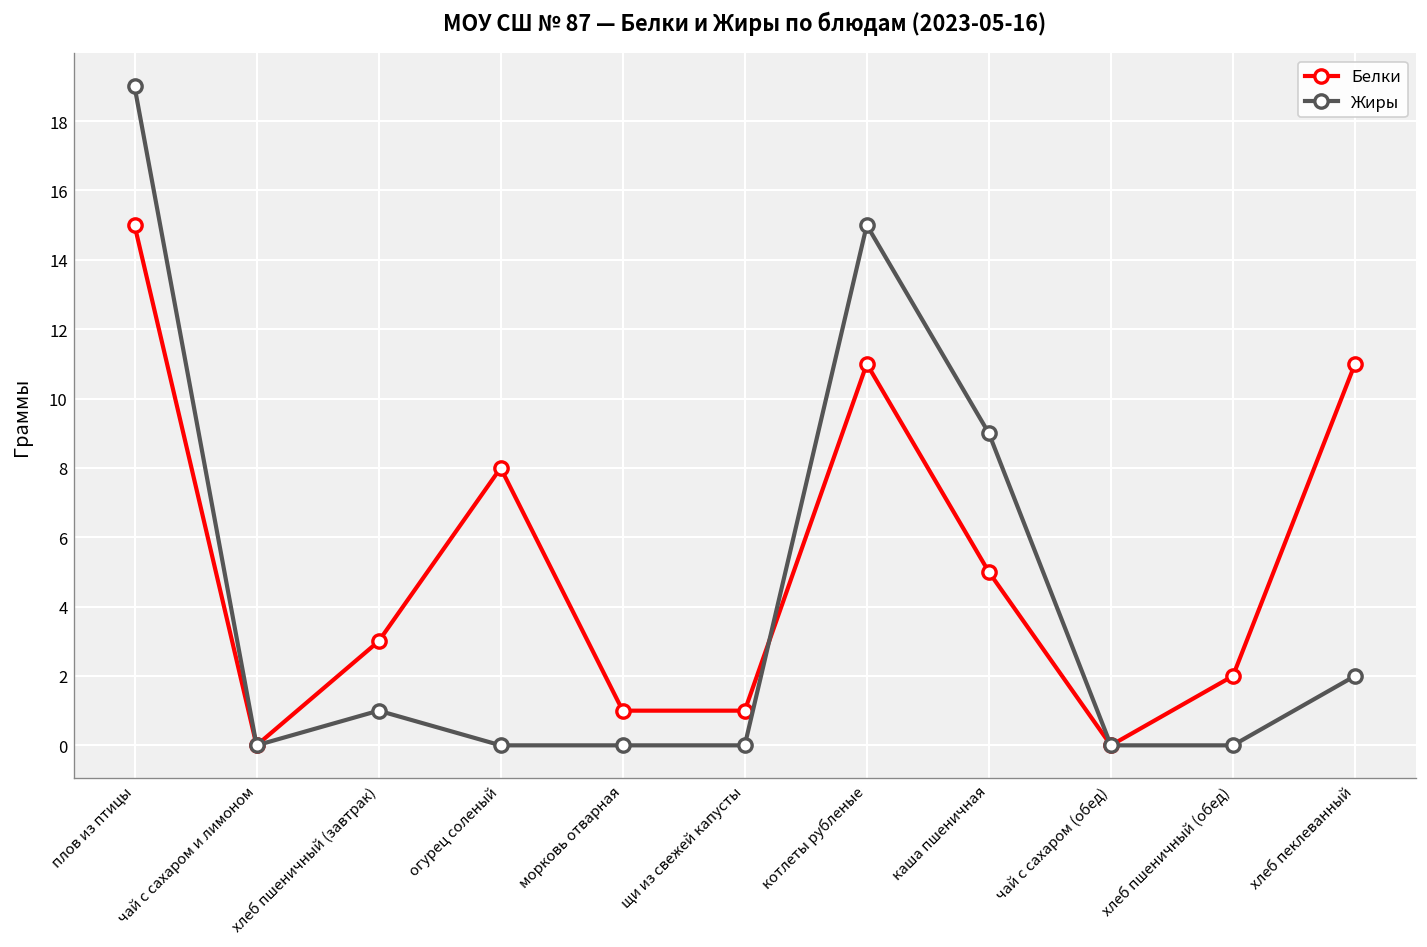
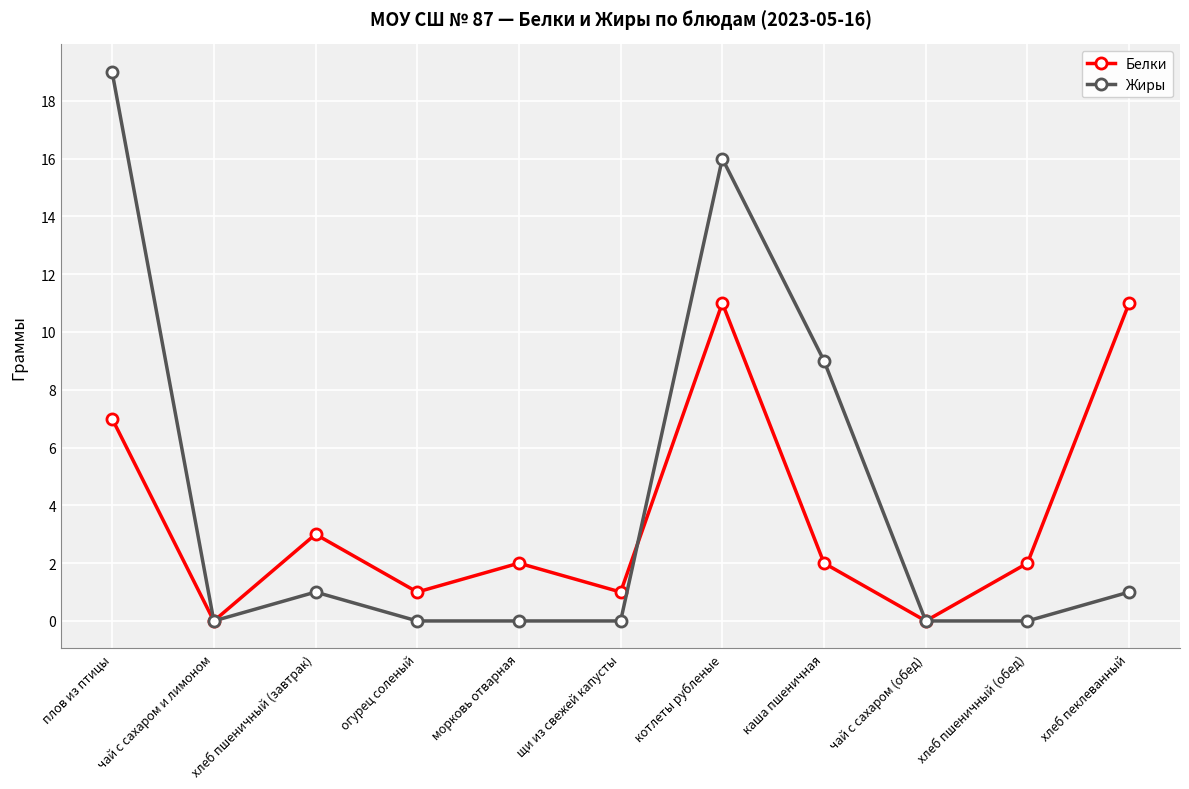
Белки, плов из птицы: 15 -> 7
Белки, огурец соленый: 8 -> 1
Белки, морковь отварная: 1 -> 2
Жиры, котлеты рубленые: 15 -> 16
Белки, каша пшеничная: 5 -> 2
Жиры, хлеб пеклеванный: 2 -> 1
